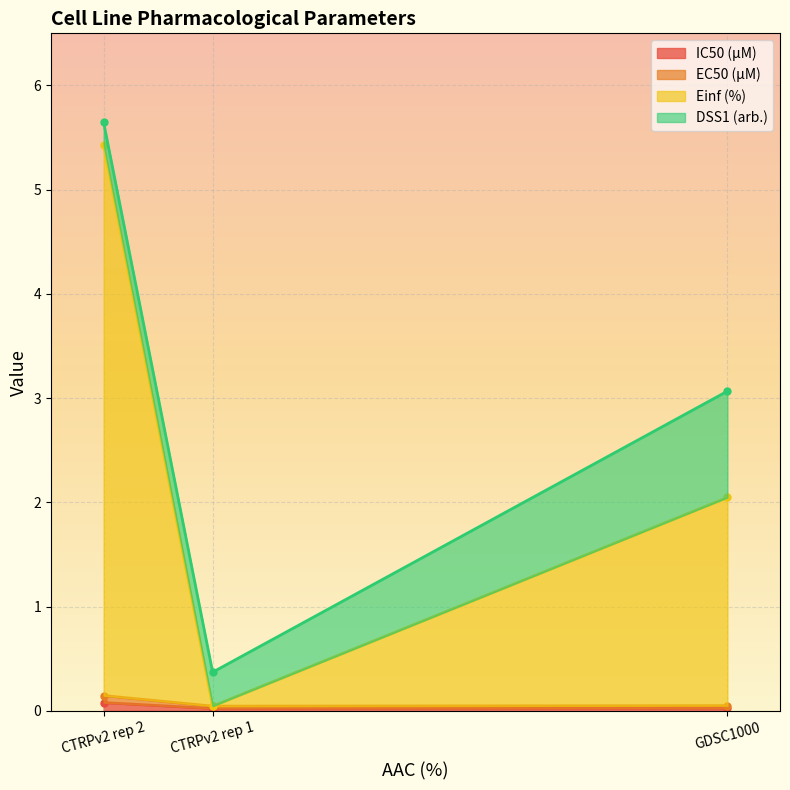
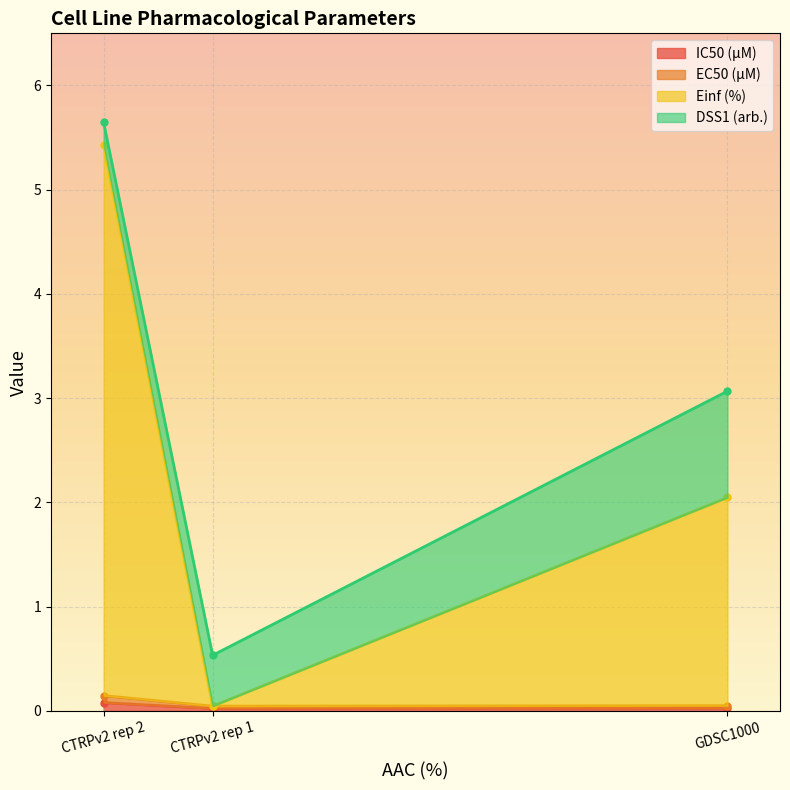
DSS1 (arb.), CTRPv2 rep 1: 0.33 -> 0.49
